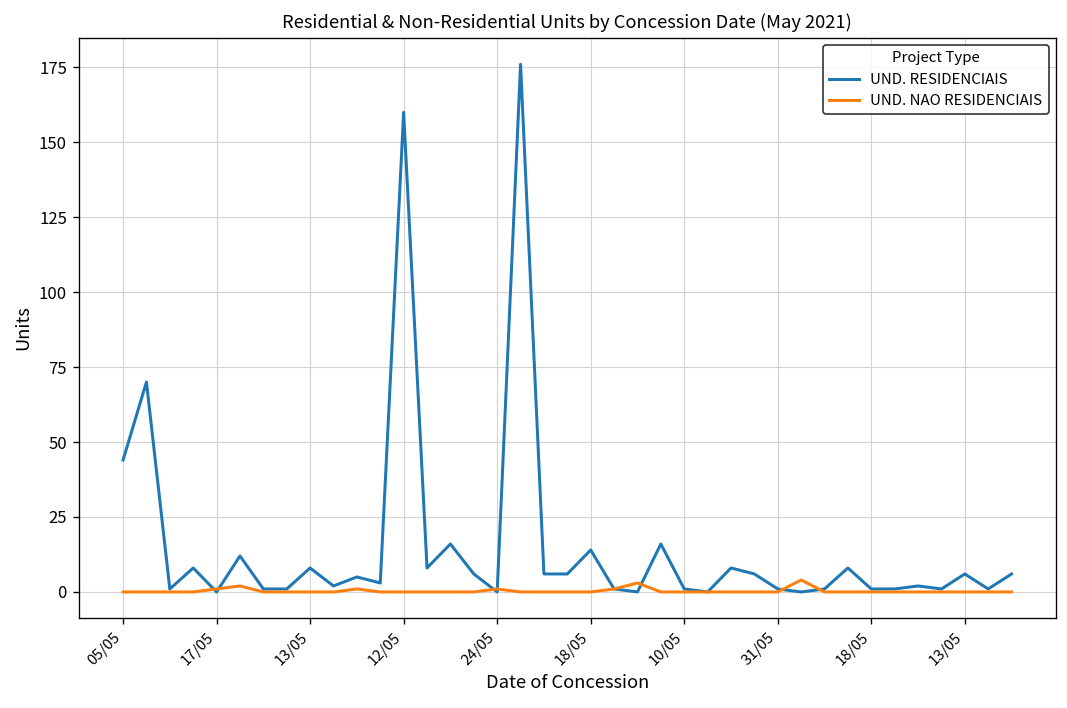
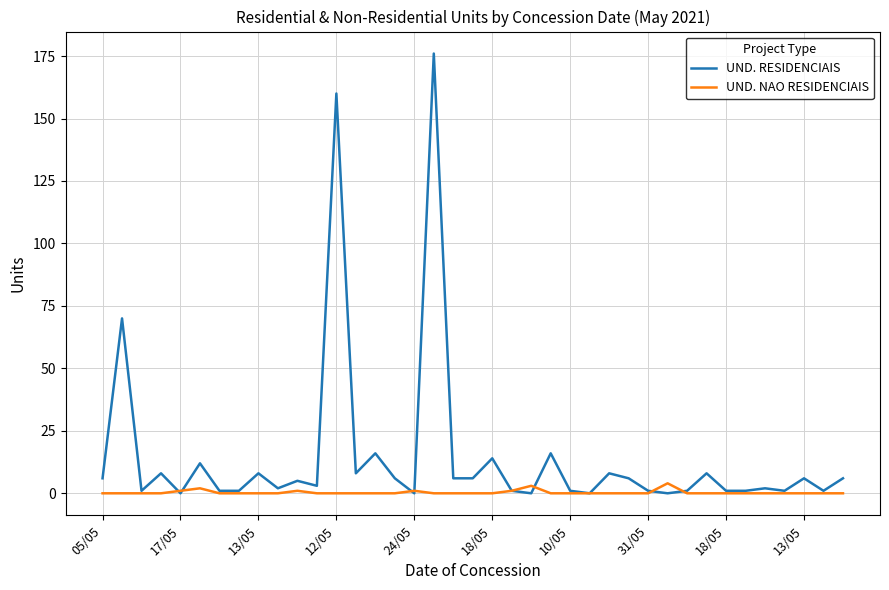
UND. RESIDENCIAIS, 05/05: 44 -> 6
